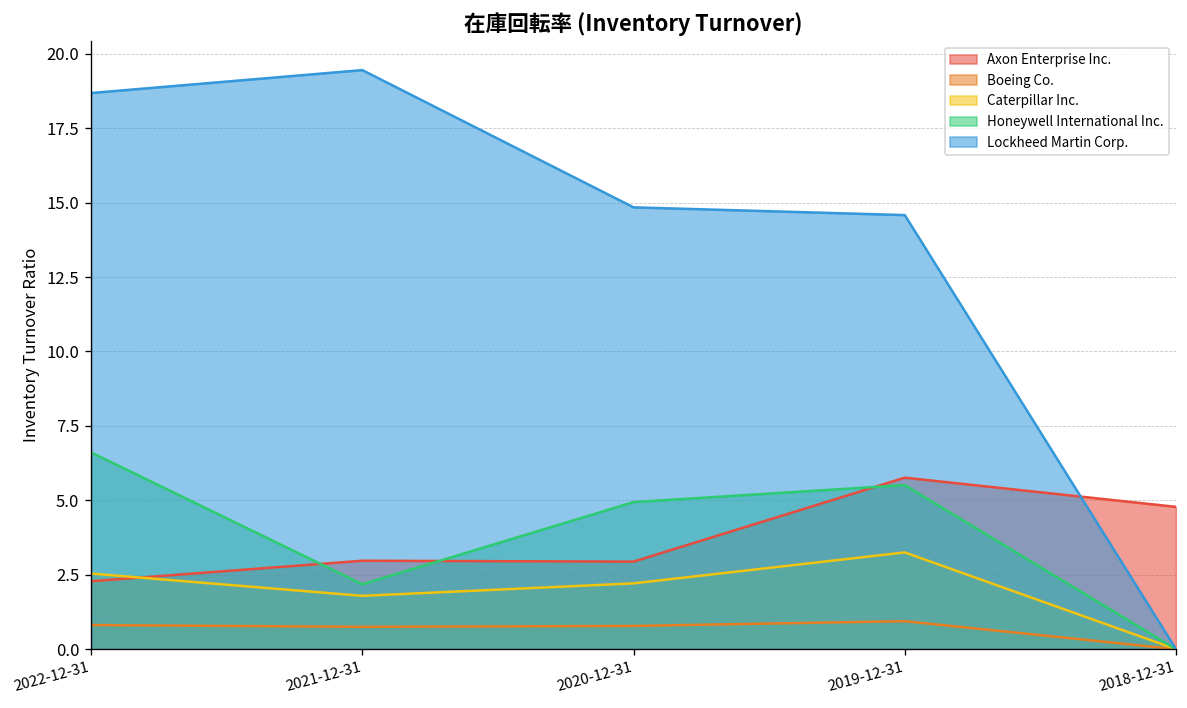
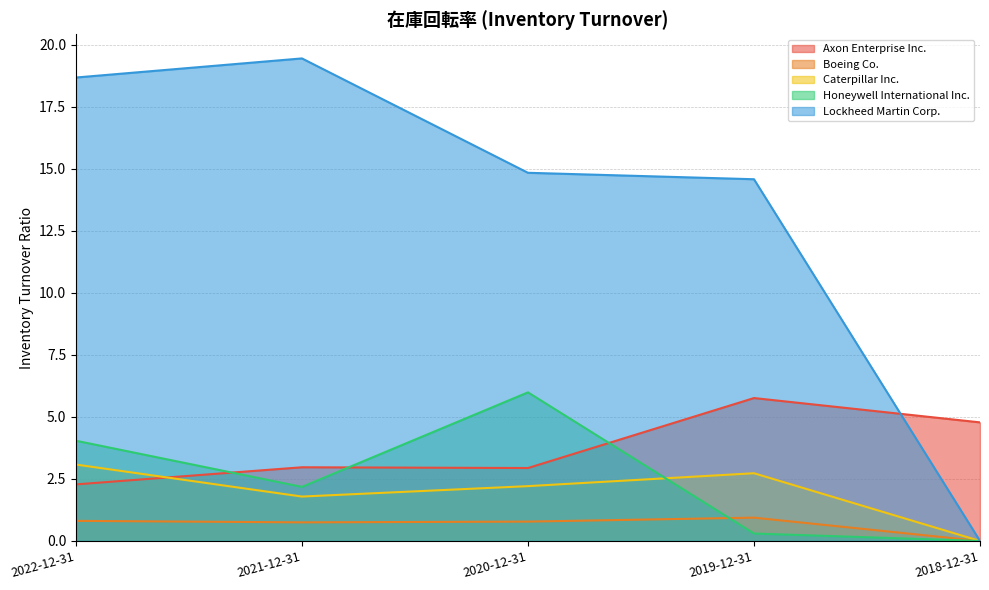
Caterpillar Inc., 2022-12-31: 2.5 -> 3.1
Honeywell International Inc., 2022-12-31: 6.6 -> 4.0
Honeywell International Inc., 2020-12-31: 4.9 -> 6.0
Caterpillar Inc., 2019-12-31: 3.3 -> 2.7
Honeywell International Inc., 2019-12-31: 5.5 -> 0.3
